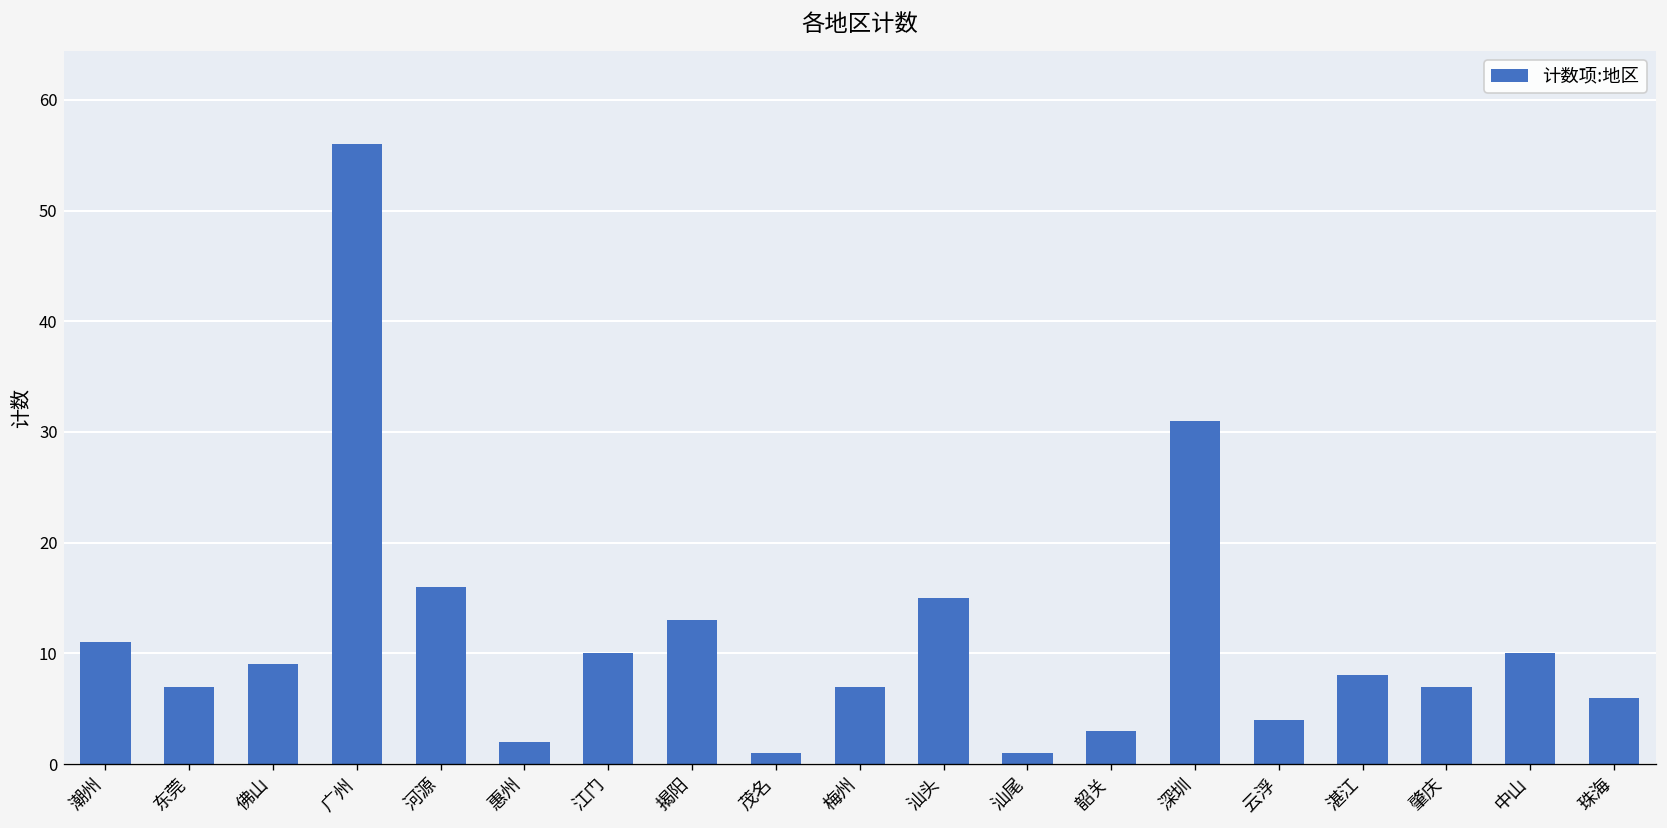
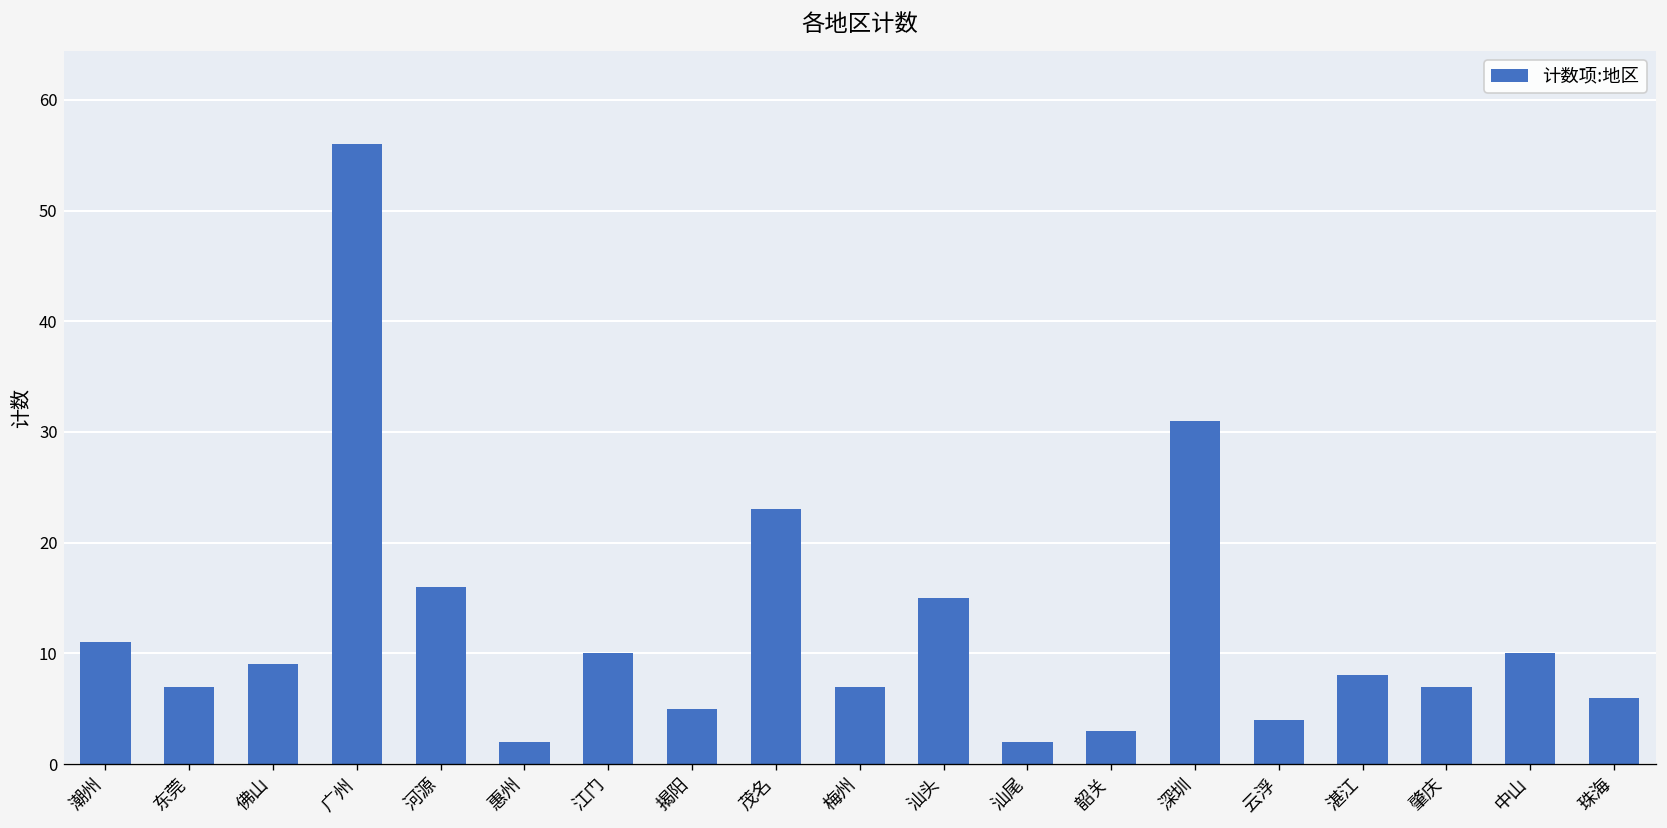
揭阳: 13 -> 5
茂名: 1 -> 23
汕尾: 1 -> 2
